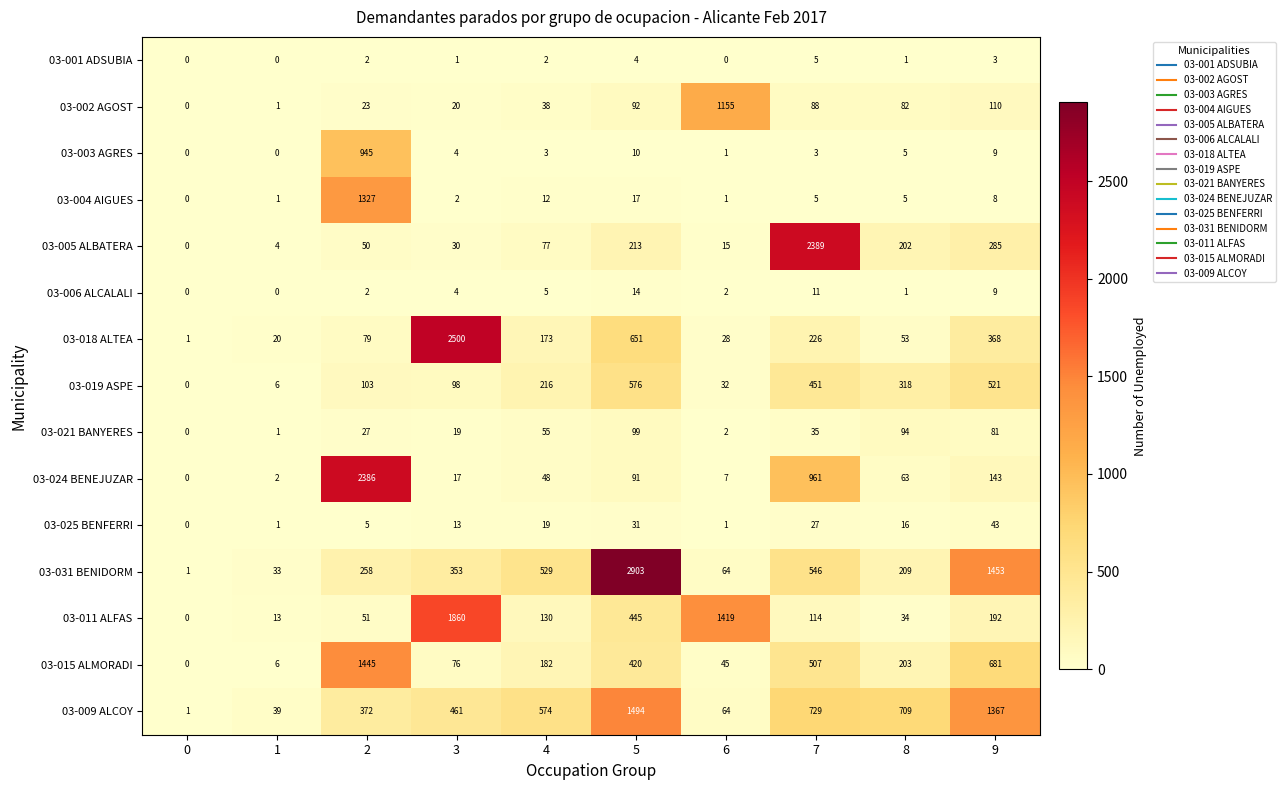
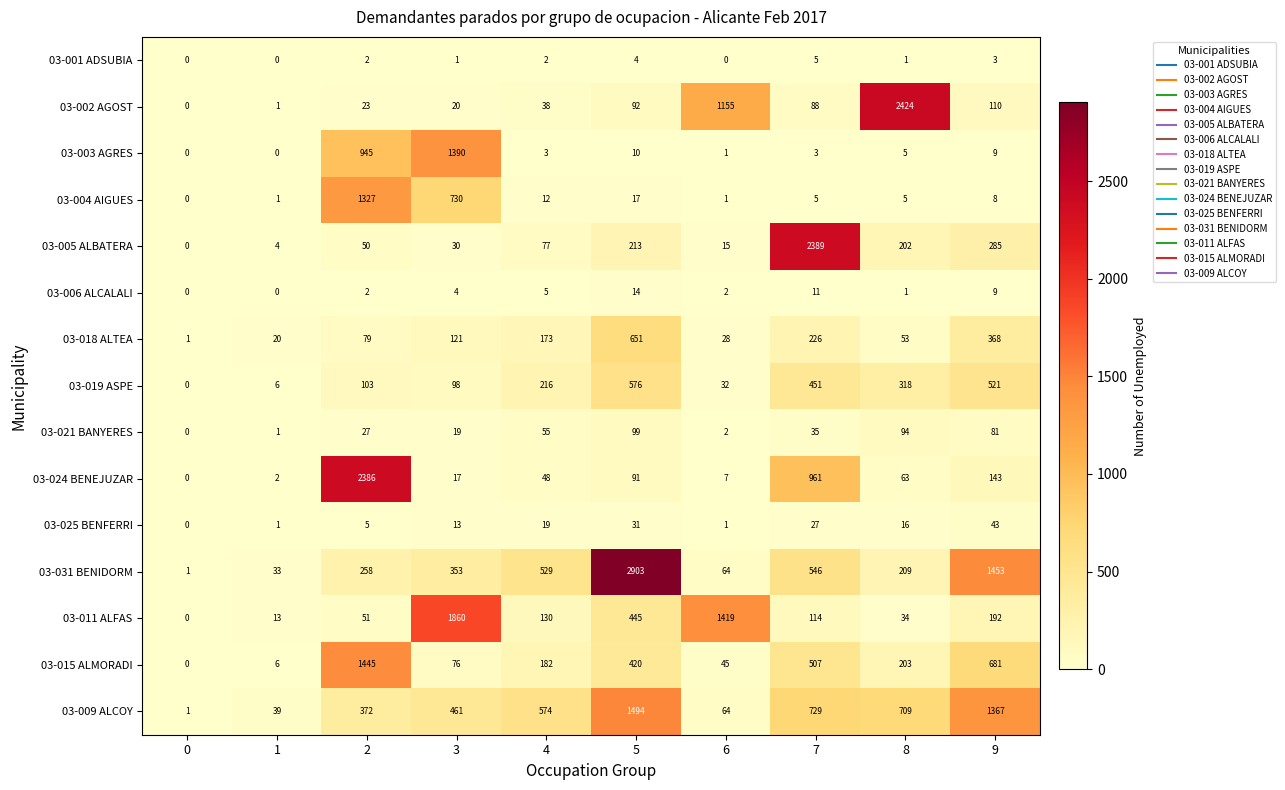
03-002 AGOST, 8: 82 -> 2424
03-003 AGRES, 3: 4 -> 1390
03-004 AIGUES, 3: 2 -> 730
03-018 ALTEA, 3: 2500 -> 121
